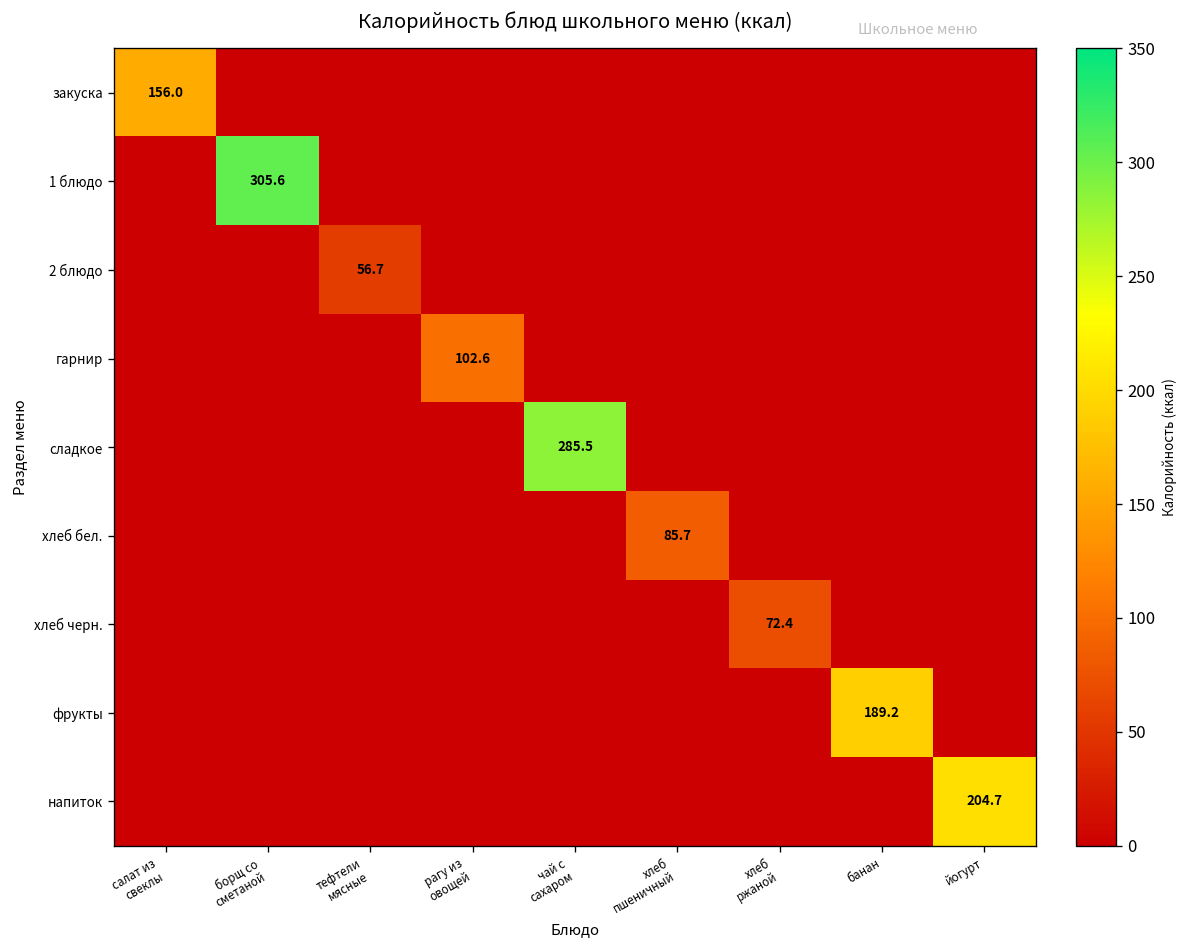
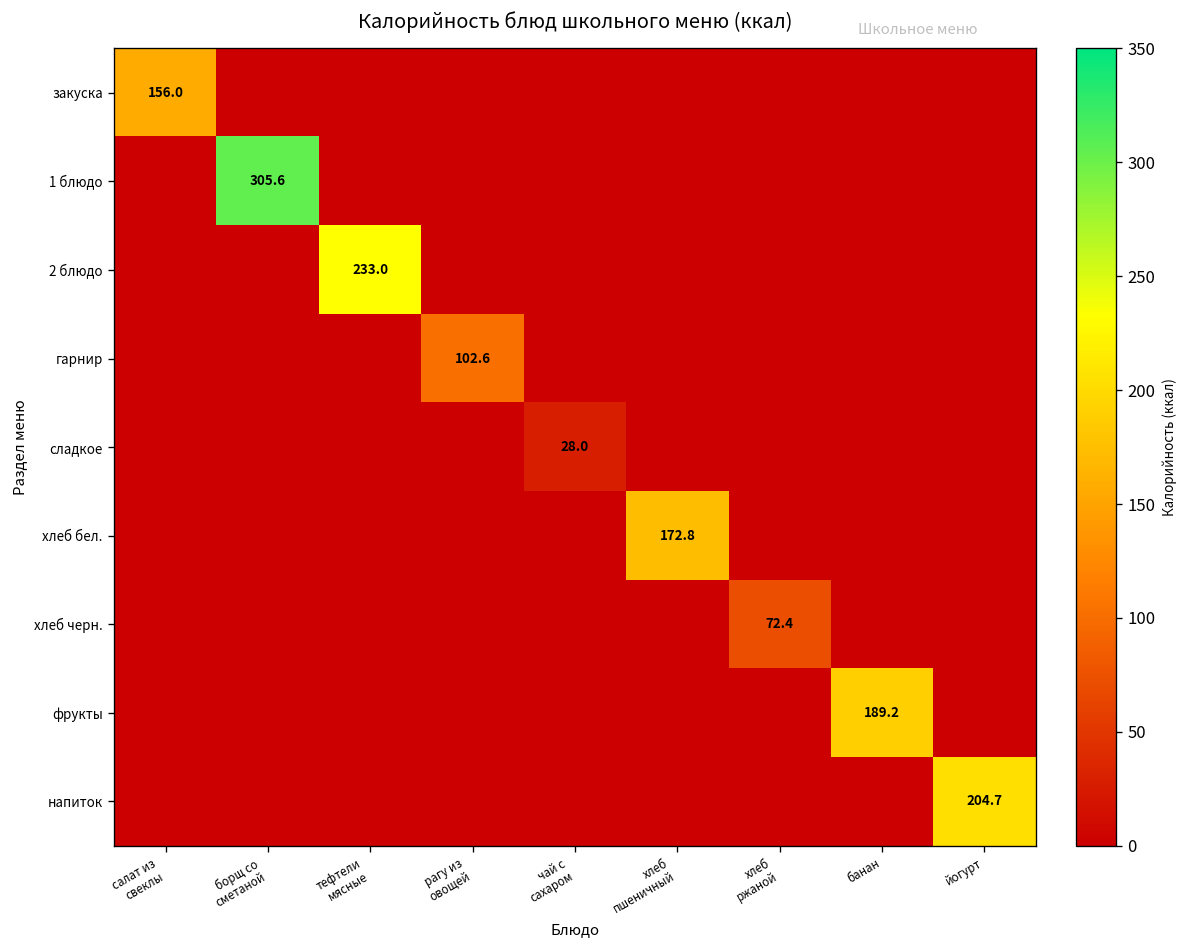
2 блюдо, тефтели мясные: 56.7 -> 233.0
сладкое, чай с сахаром: 285.5 -> 28.0
хлеб бел., хлеб пшеничный: 85.7 -> 172.8
